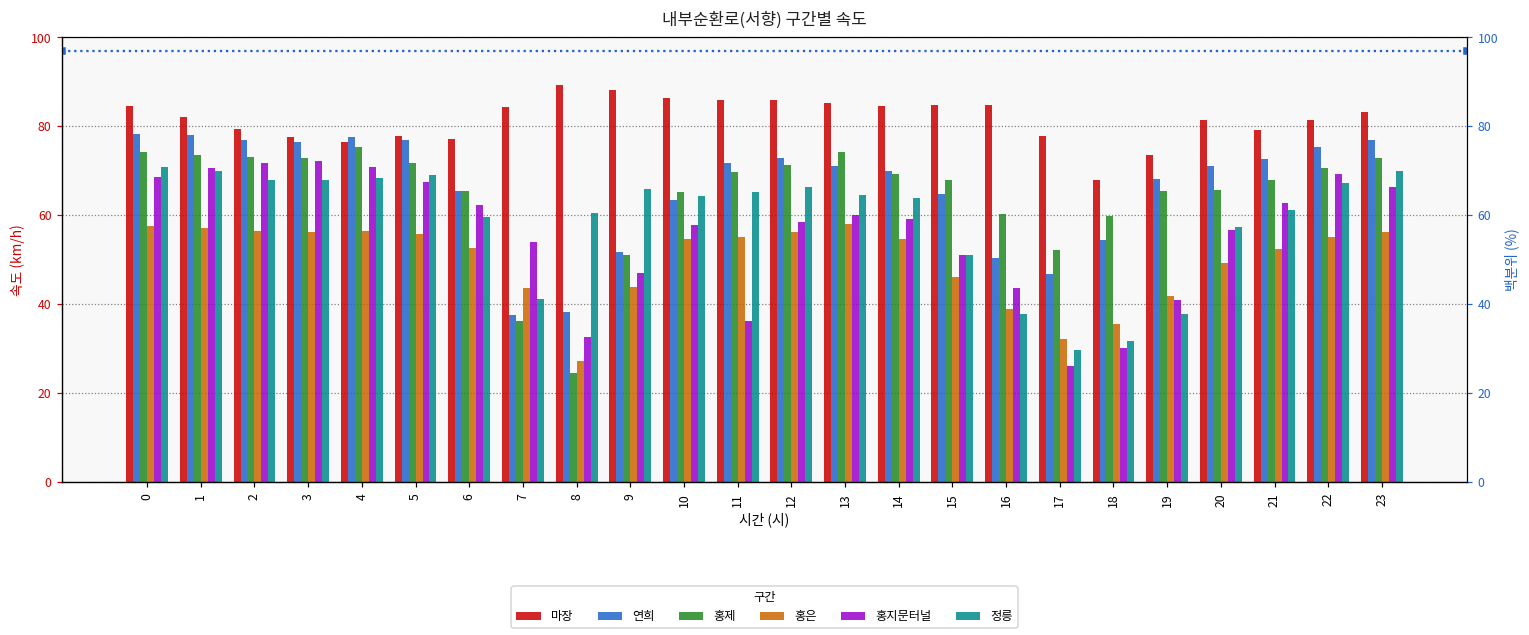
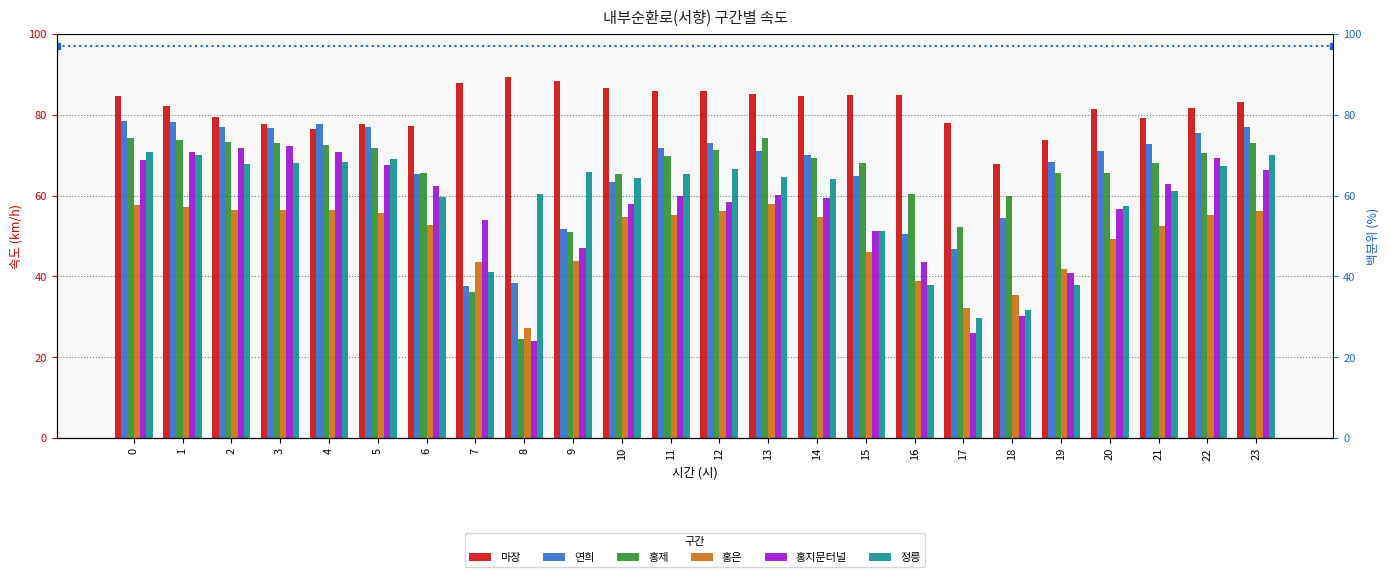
홍제, 4: 75 -> 73
마장, 7: 84 -> 88
홍지문터널, 8: 33 -> 24
홍지문터널, 11: 36 -> 60
